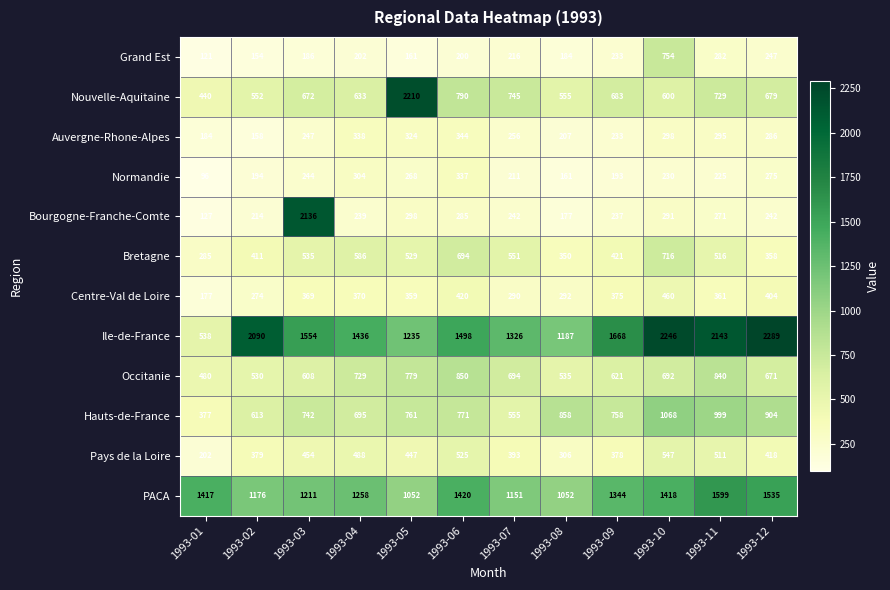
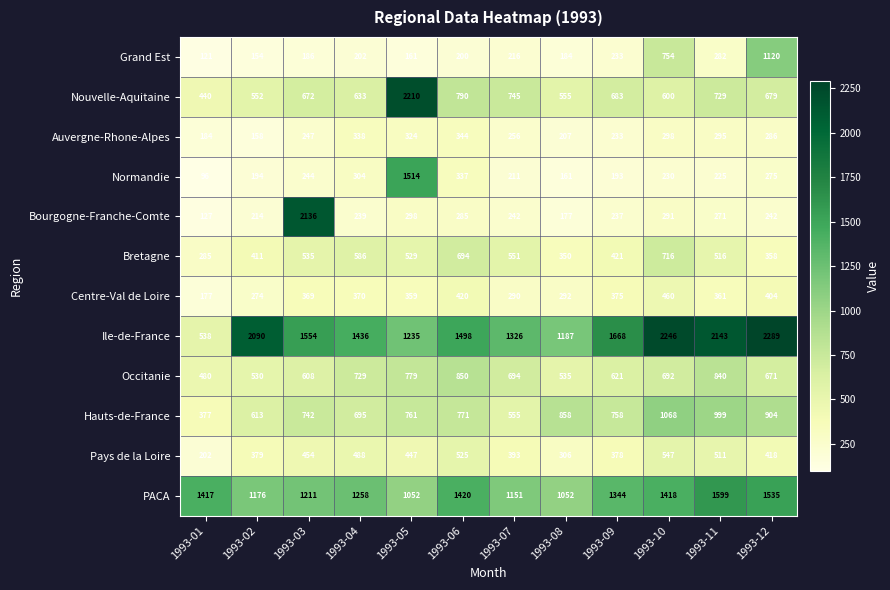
Grand Est, 1993-12: 247 -> 1120
Normandie, 1993-05: 268 -> 1514
